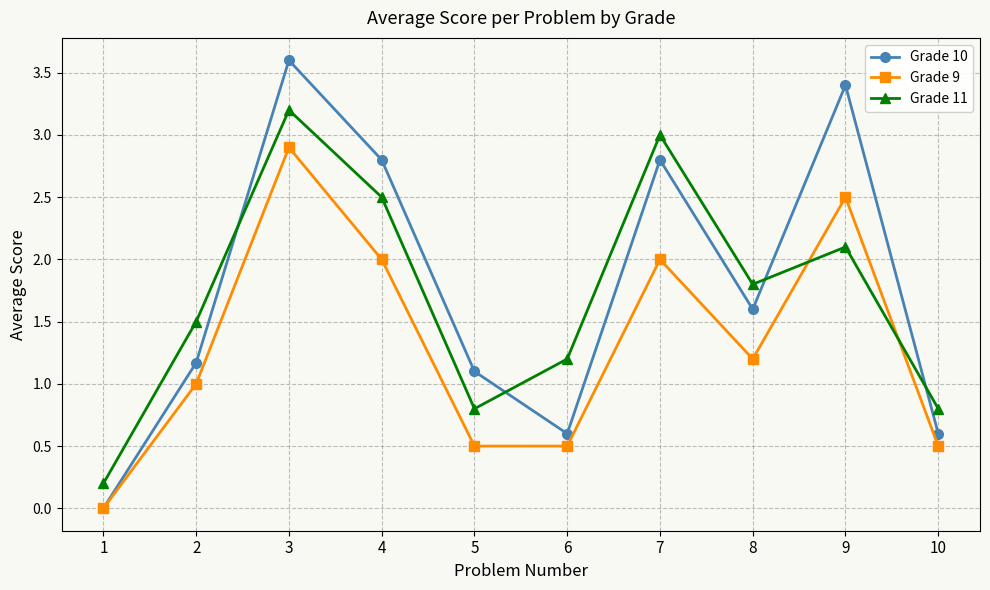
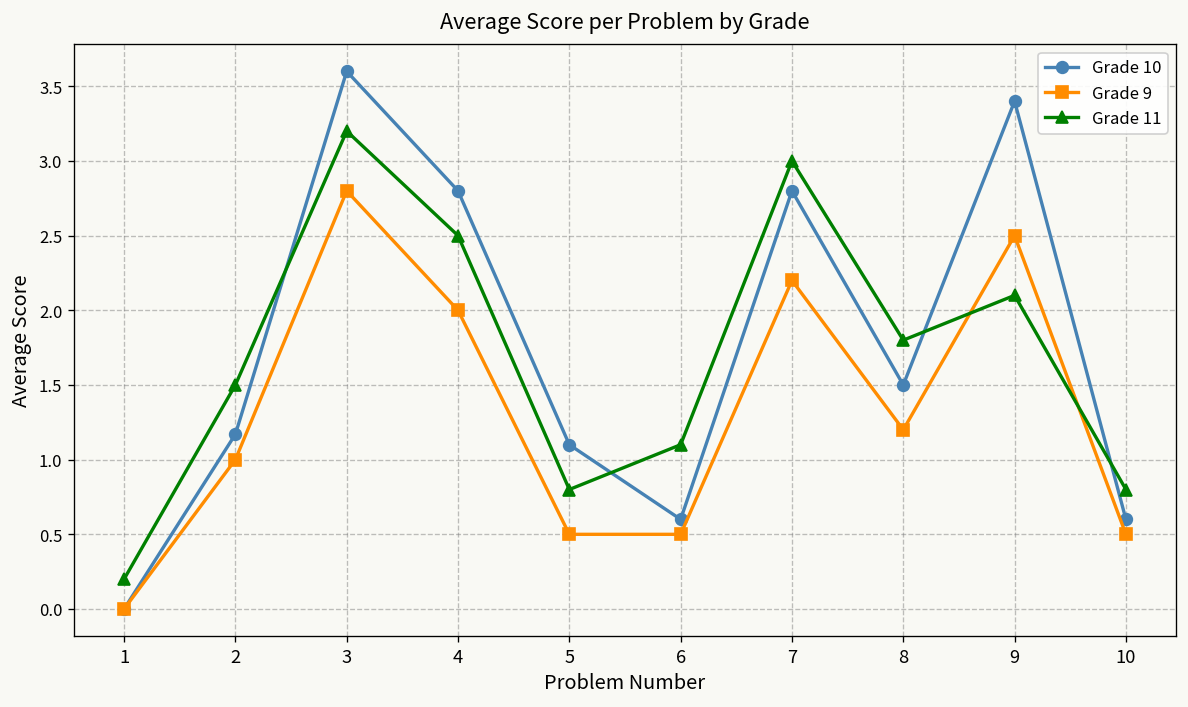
Grade 9, 3: 2.9 -> 2.8
Grade 11, 6: 1.2 -> 1.1
Grade 9, 7: 2.0 -> 2.2
Grade 10, 8: 1.6 -> 1.5
